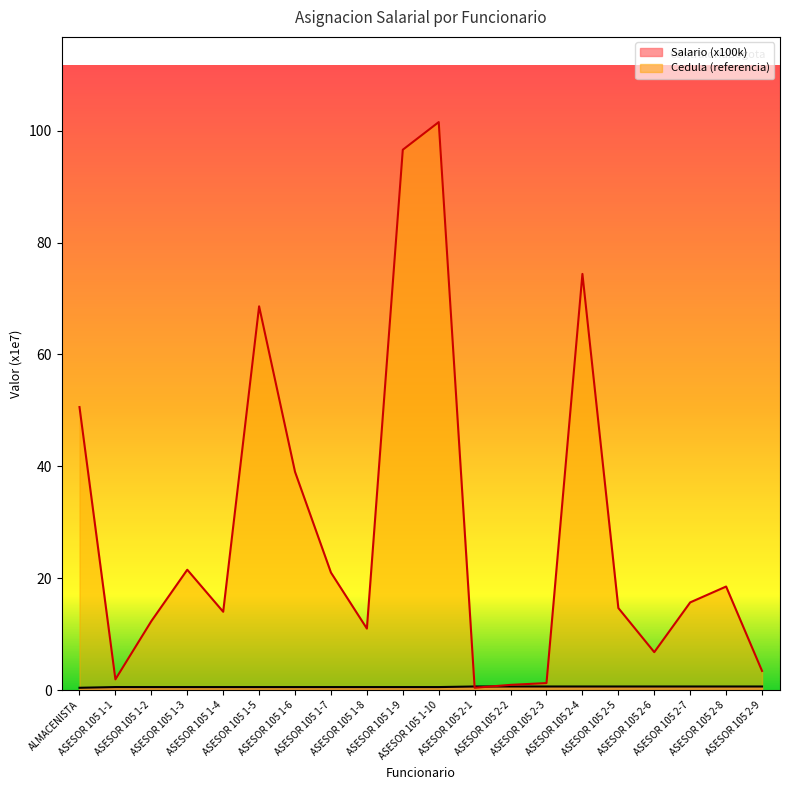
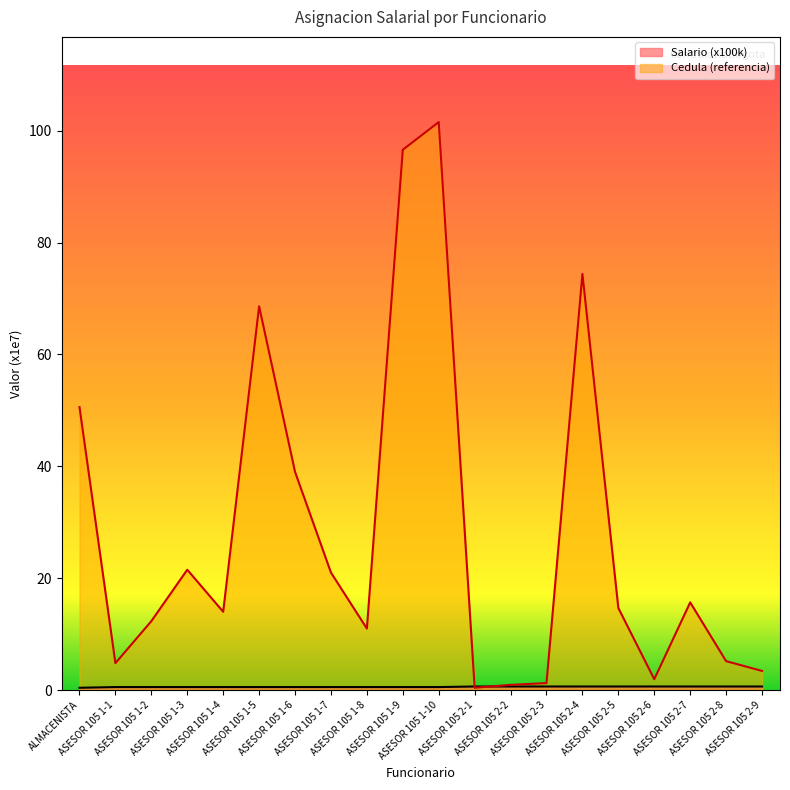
Cedula (referencia), ASESOR 105 1-1: 2 -> 5
Cedula (referencia), ASESOR 105 2-6: 7 -> 2
Cedula (referencia), ASESOR 105 2-8: 19 -> 5
